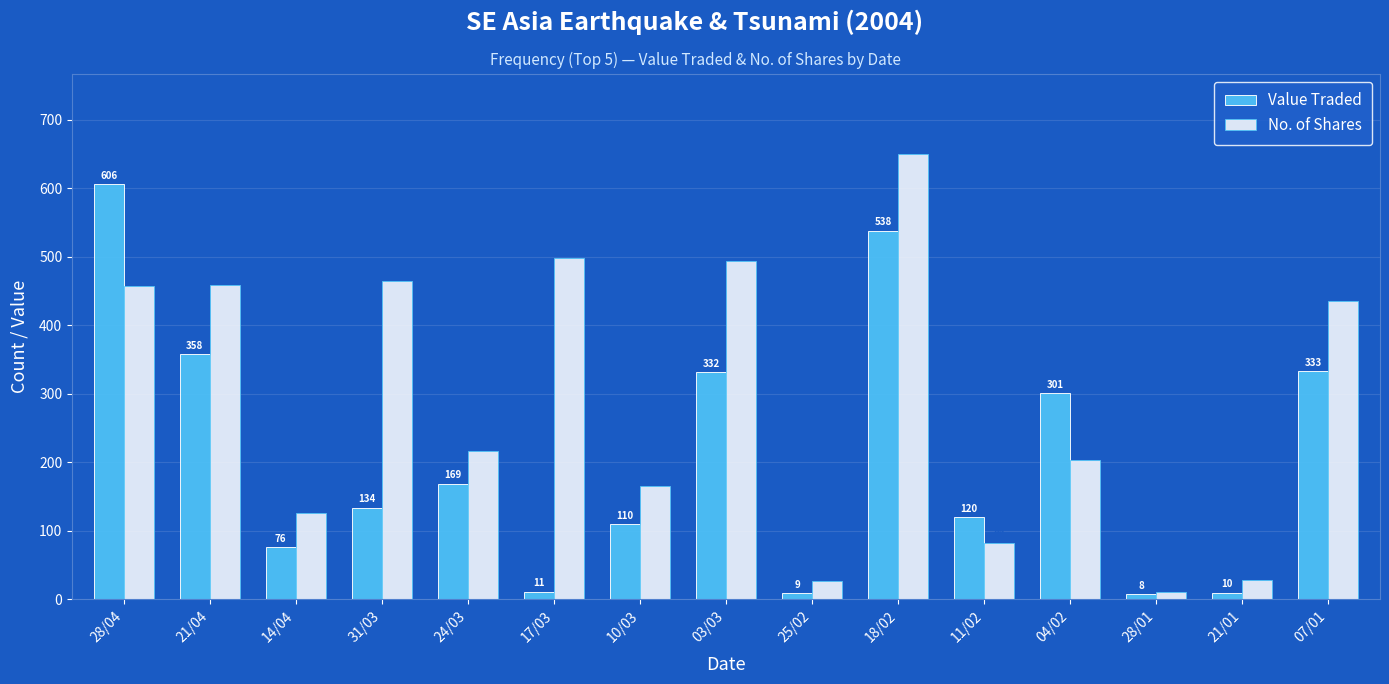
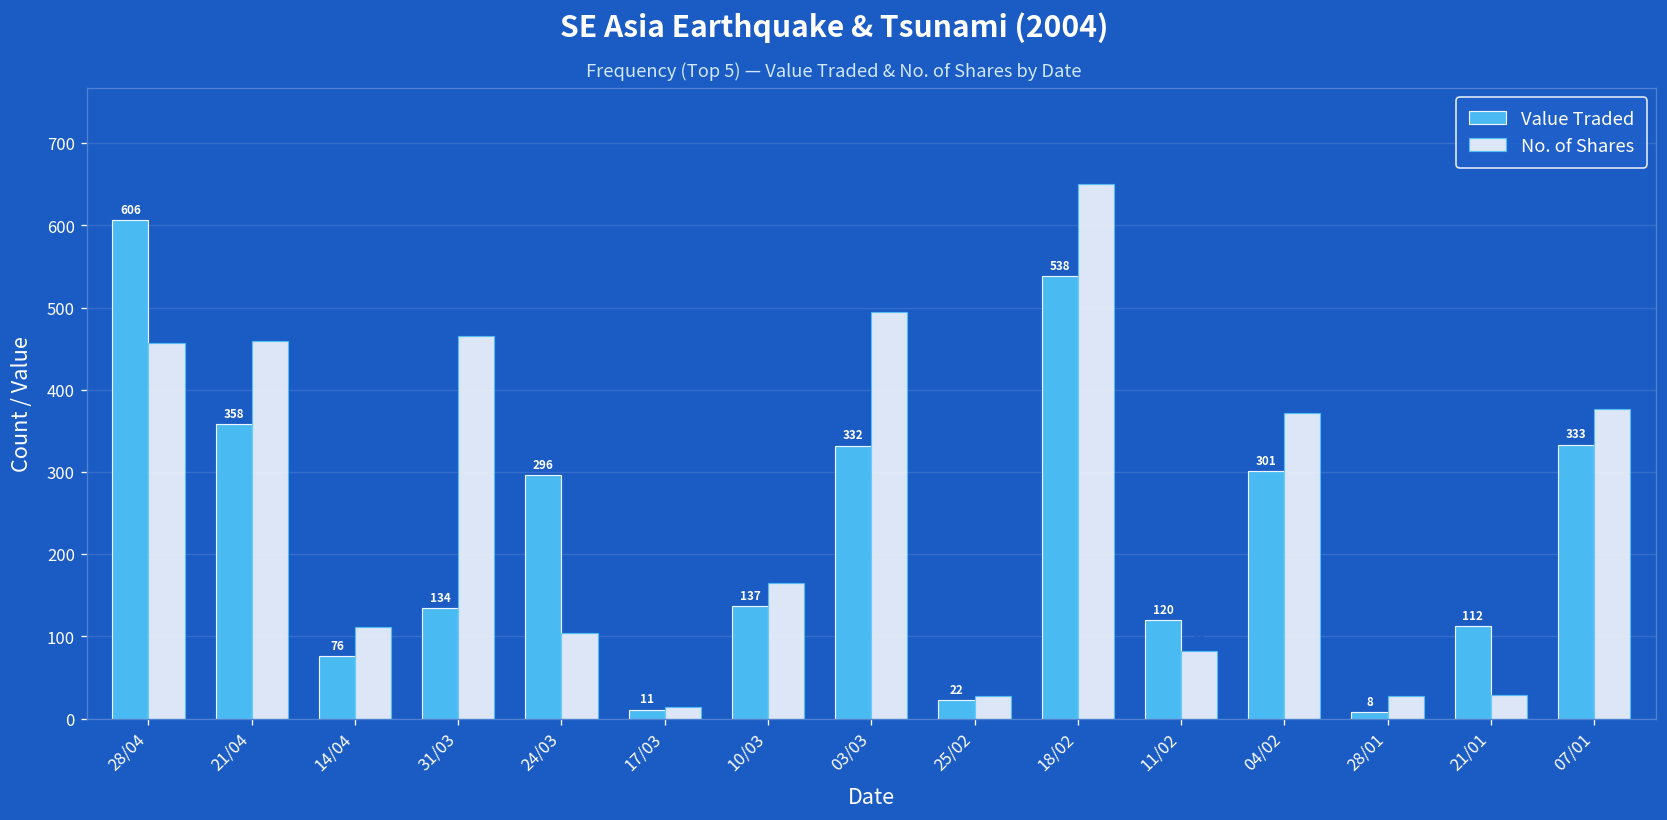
No. of Shares, 14/04: 130 -> 110
Value Traded, 24/03: 169 -> 296
No. of Shares, 24/03: 220 -> 100
No. of Shares, 17/03: 500 -> 10
Value Traded, 10/03: 110 -> 137
Value Traded, 25/02: 9 -> 22
No. of Shares, 04/02: 200 -> 370
No. of Shares, 28/01: 10 -> 30
Value Traded, 21/01: 10 -> 112
No. of Shares, 07/01: 440 -> 380
